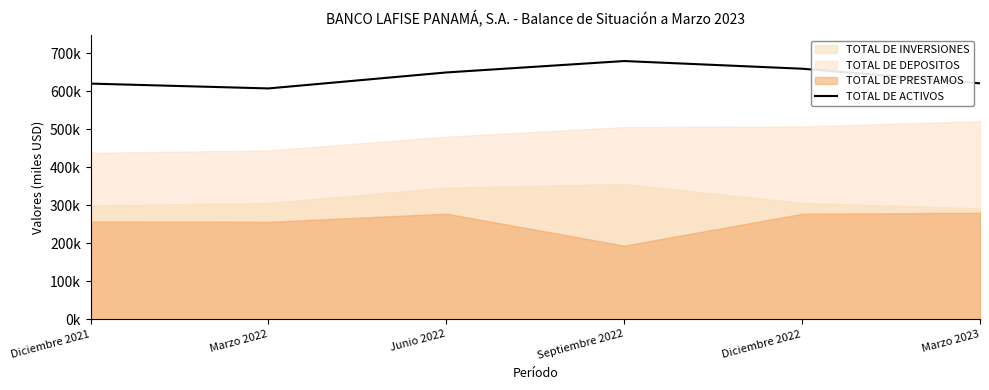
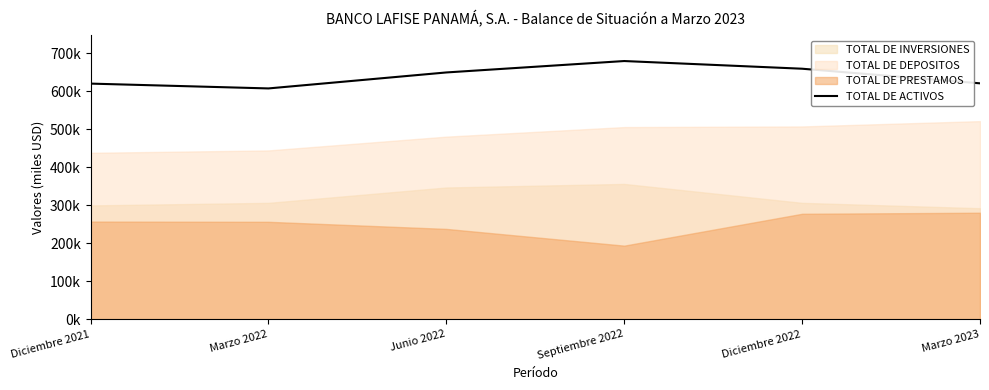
TOTAL DE PRESTAMOS, Junio 2022: 280000 -> 240000
